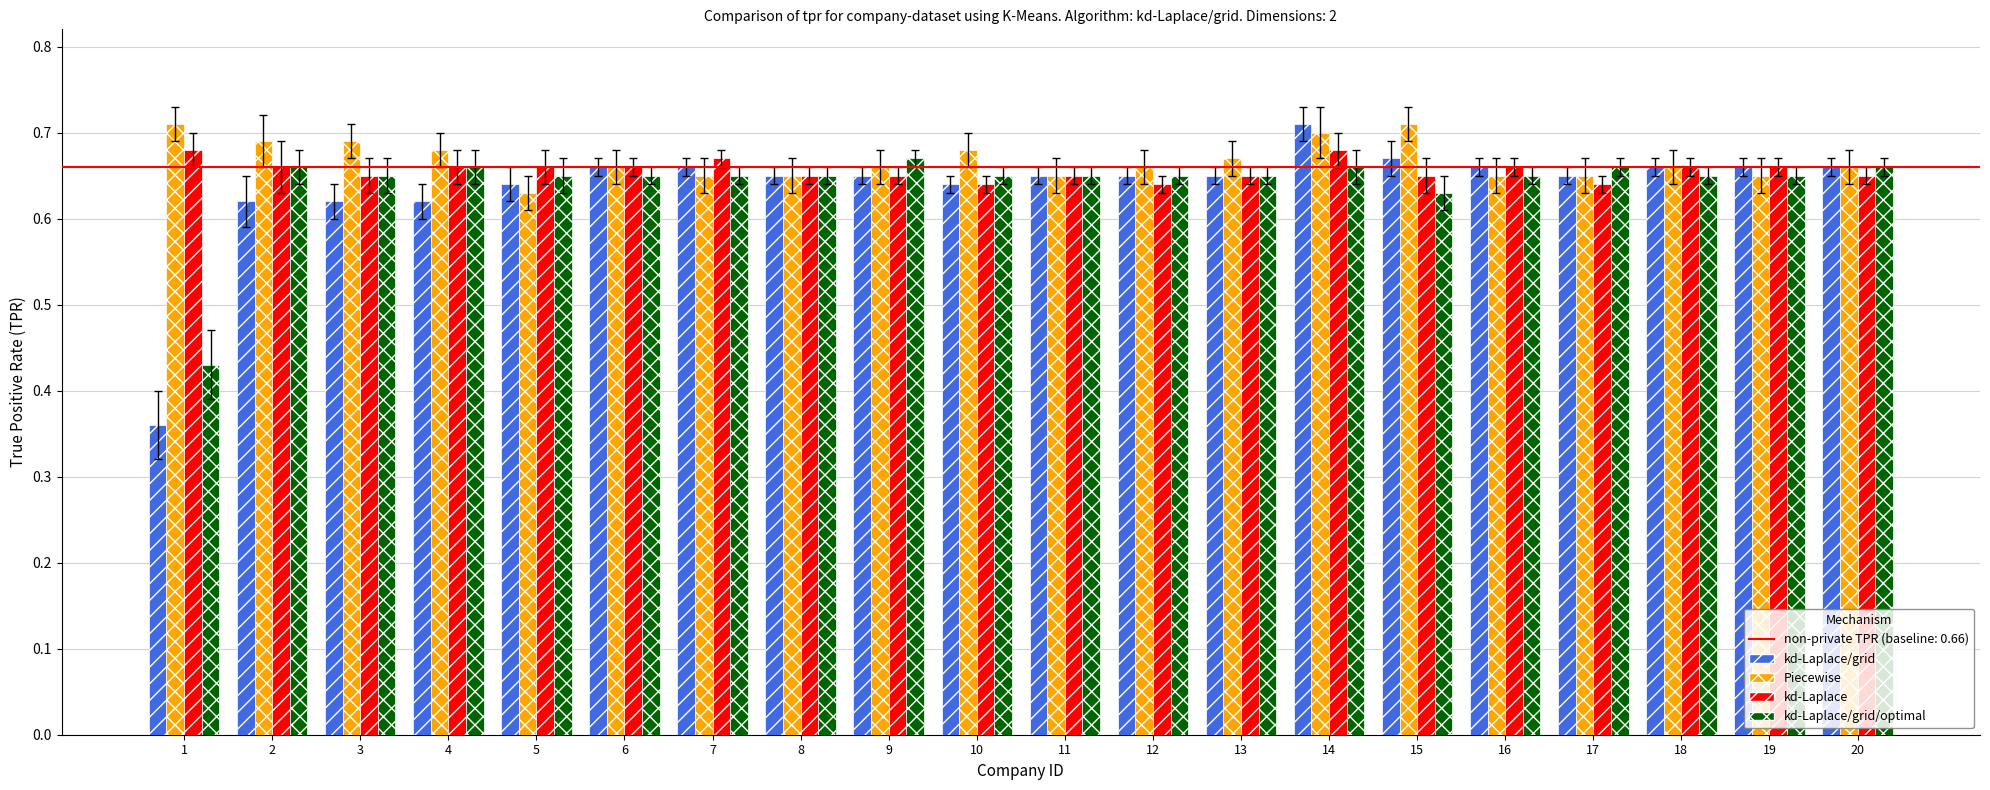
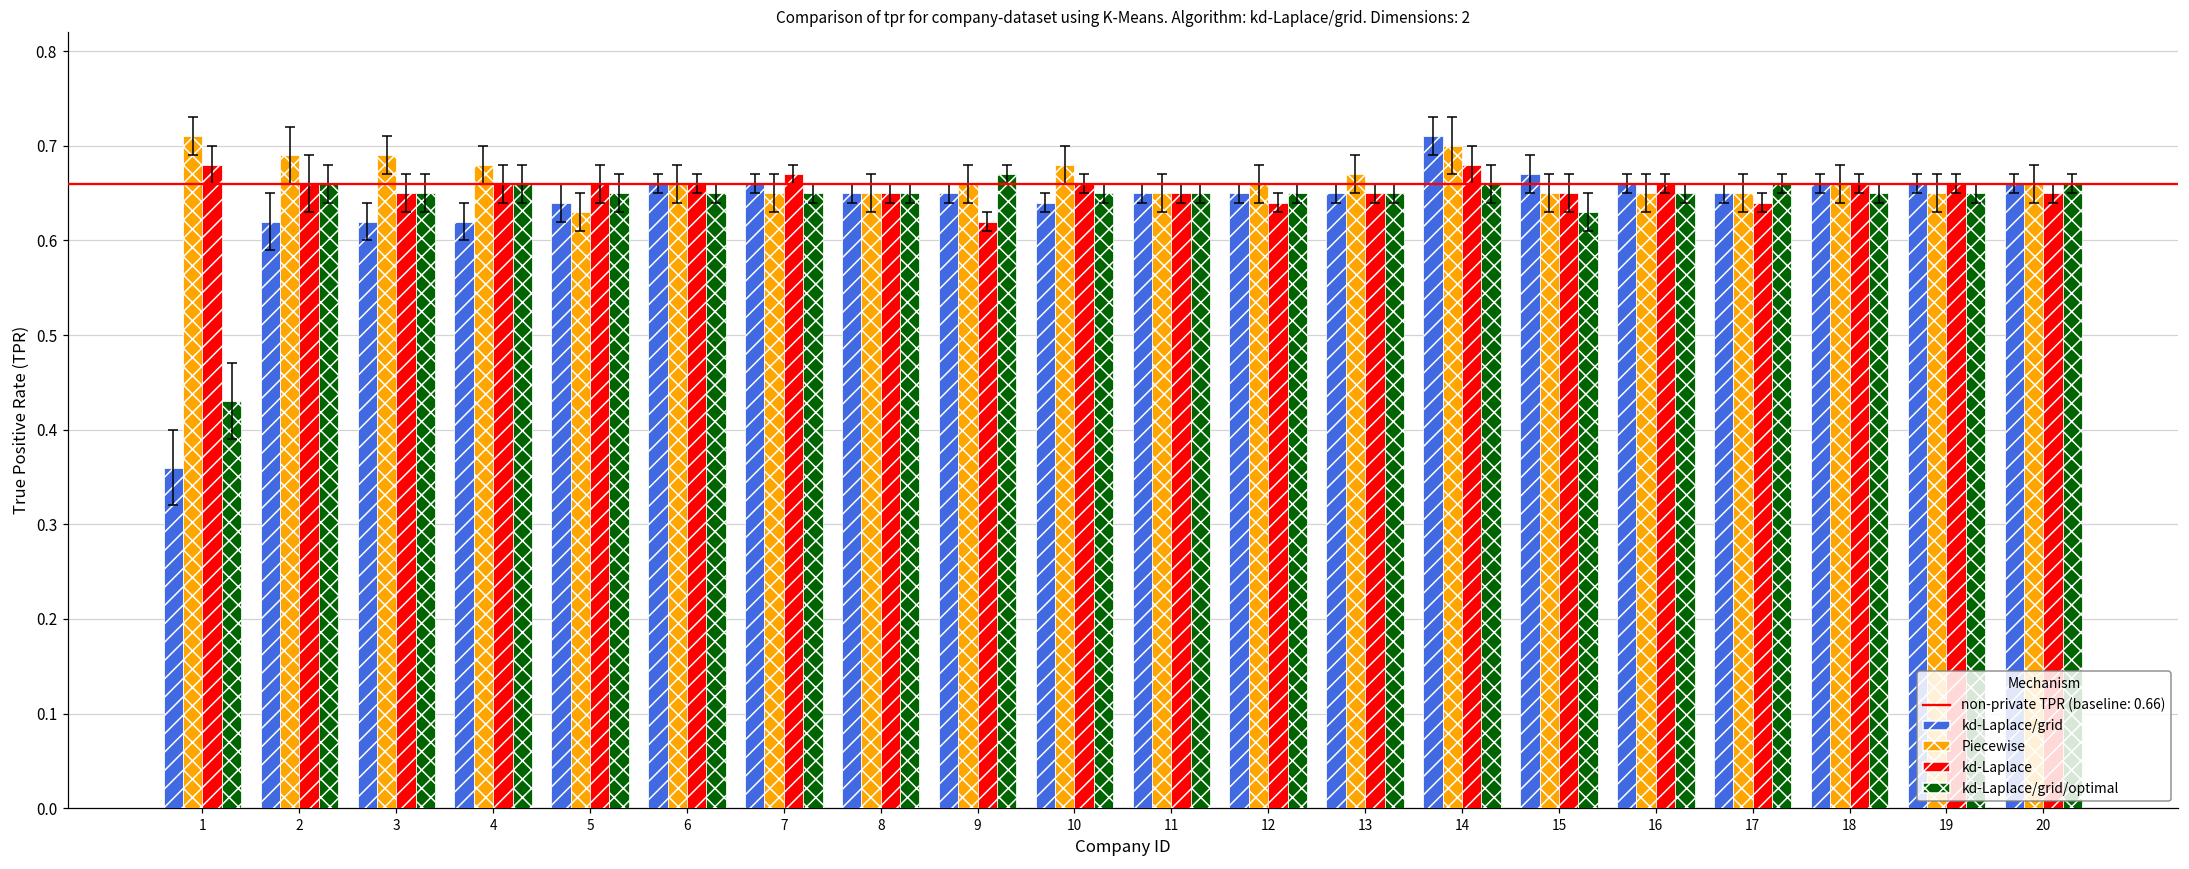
kd-Laplace, 9: 0.65 -> 0.62
kd-Laplace, 10: 0.64 -> 0.66
Piecewise, 15: 0.71 -> 0.65
